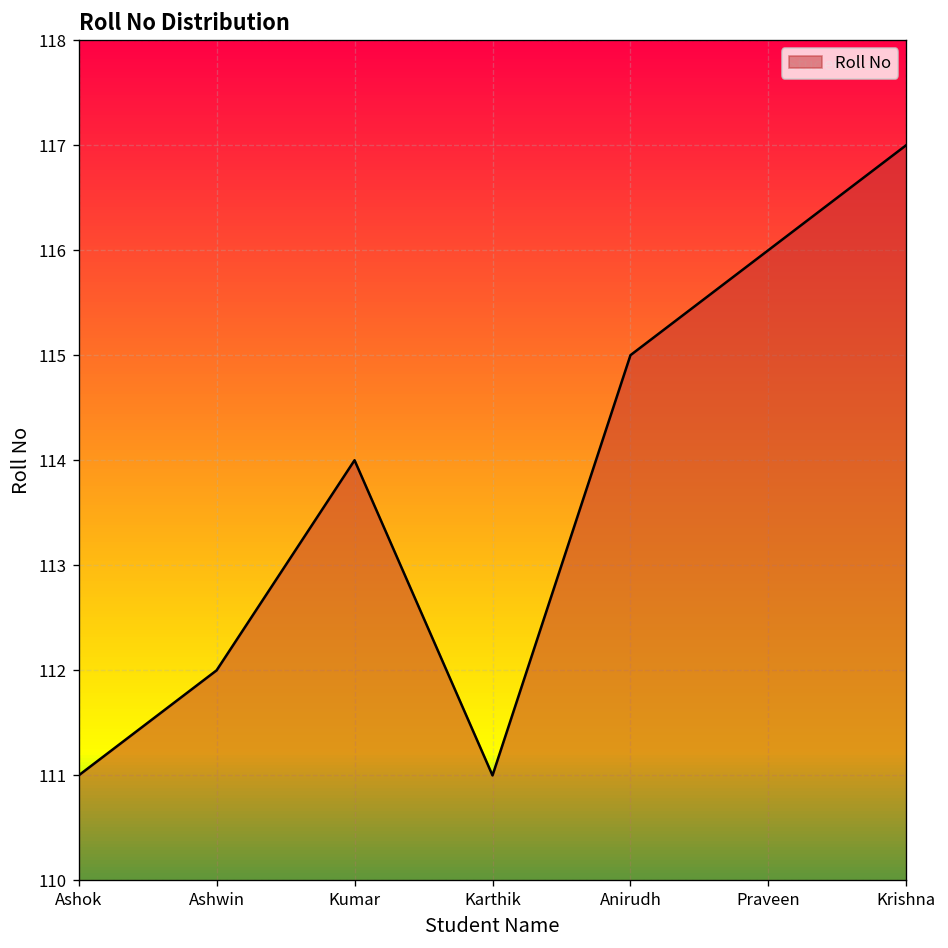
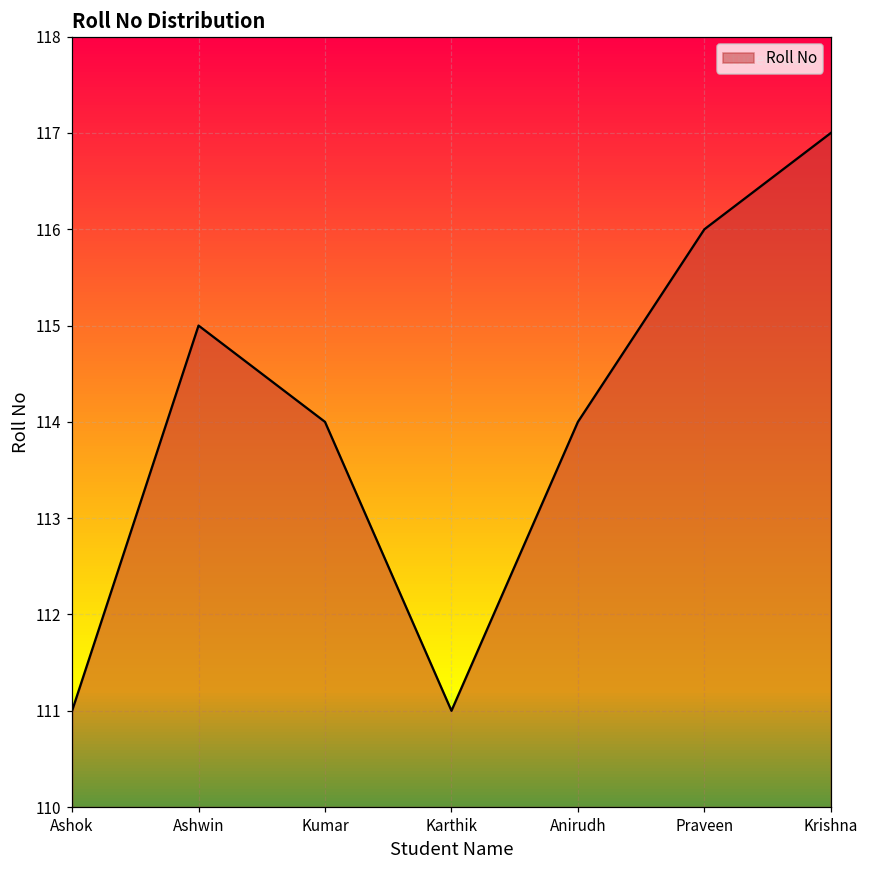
Ashwin: 112 -> 115
Anirudh: 115 -> 114
